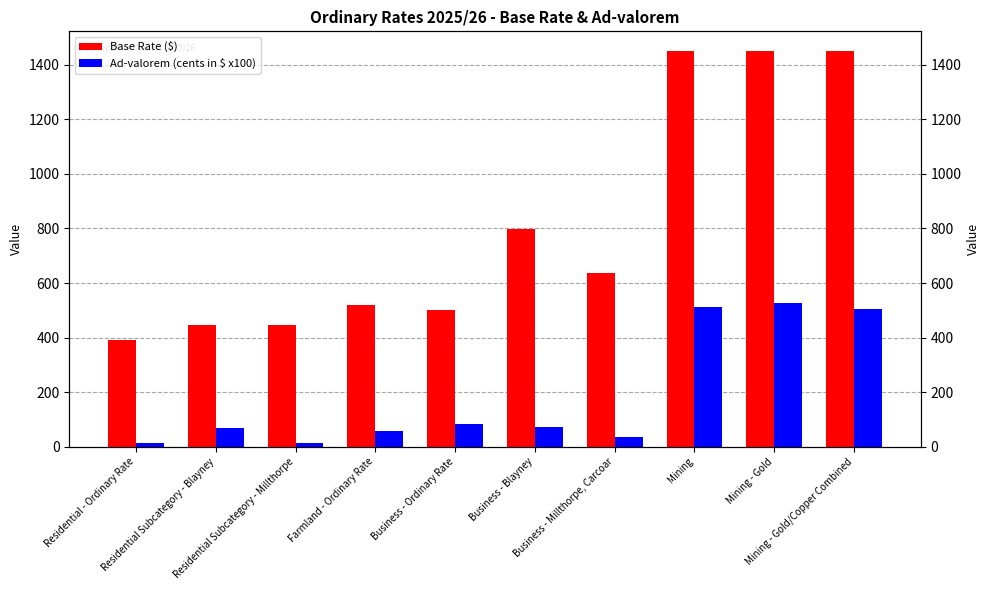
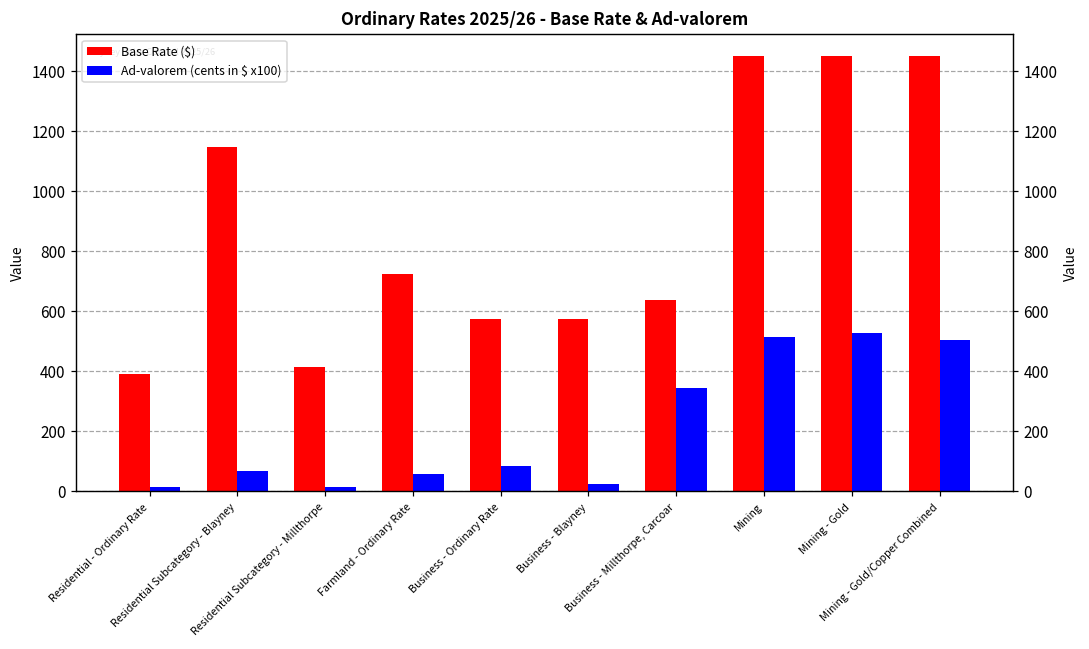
Base Rate ($), Residential Subcategory - Blayney: 450 -> 1150
Base Rate ($), Residential Subcategory - Millthorpe: 450 -> 420
Base Rate ($), Farmland - Ordinary Rate: 520 -> 730
Base Rate ($), Business - Ordinary Rate: 500 -> 580
Base Rate ($), Business - Blayney: 800 -> 580
Ad-valorem (cents in $ x100), Business - Blayney: 70 -> 30
Ad-valorem (cents in $ x100), Business - Millthorpe, Carcoar: 40 -> 350
